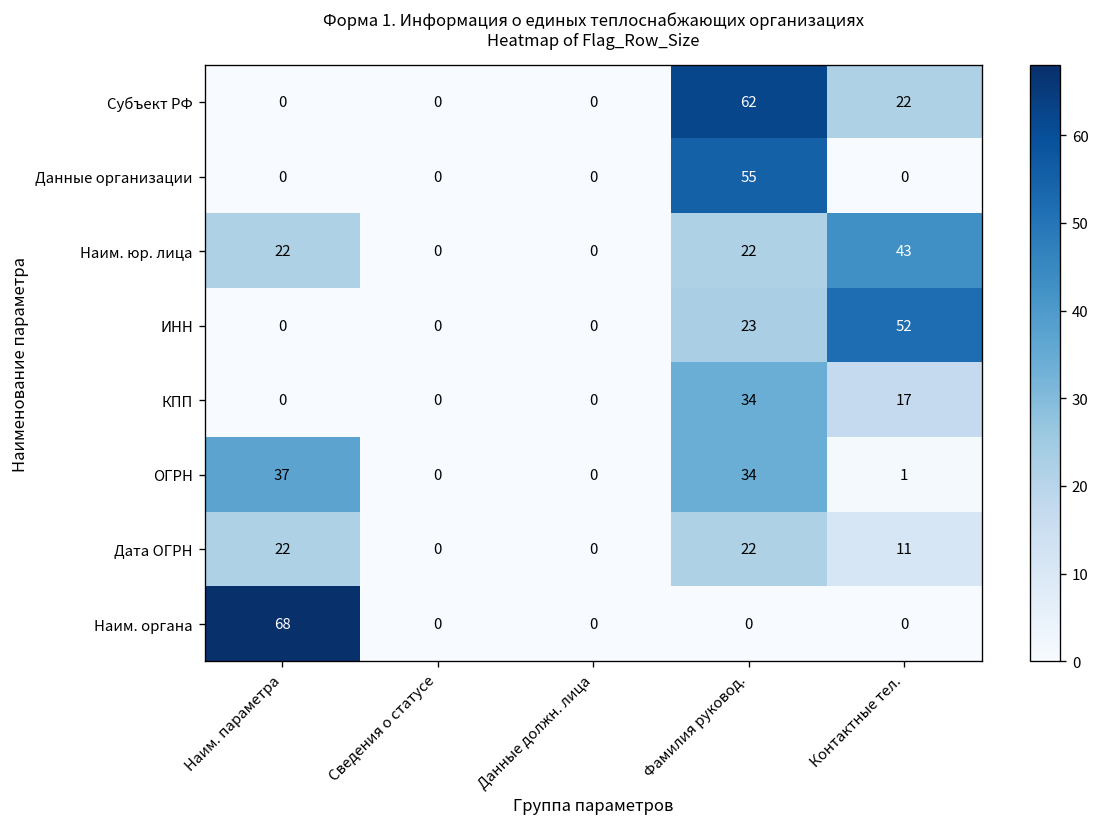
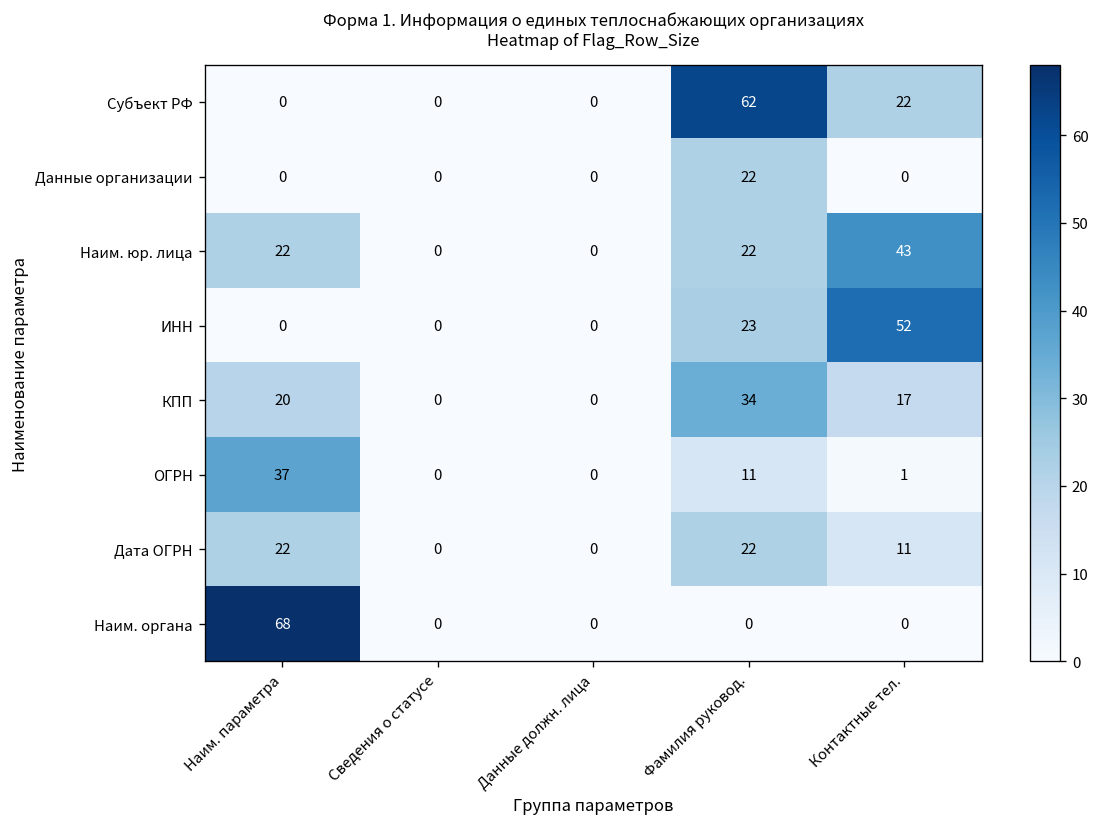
Данные организации, Фамилия руковод.: 55 -> 22
КПП, Наим. параметра: 0 -> 20
ОГРН, Фамилия руковод.: 34 -> 11
